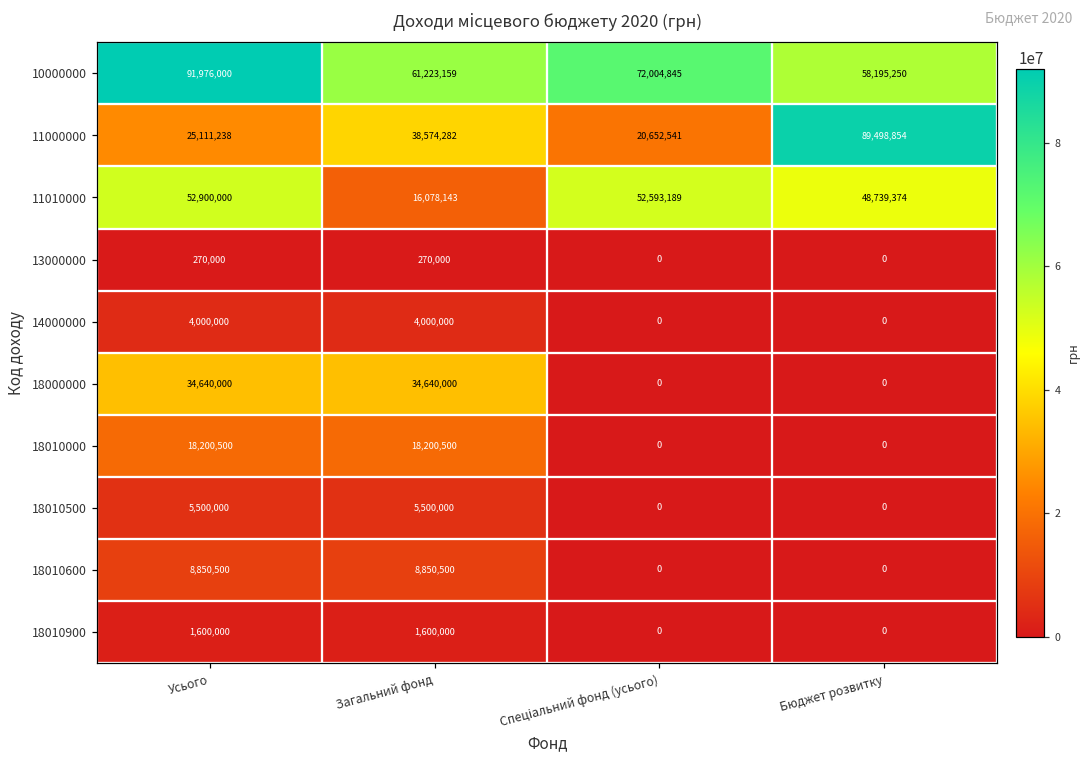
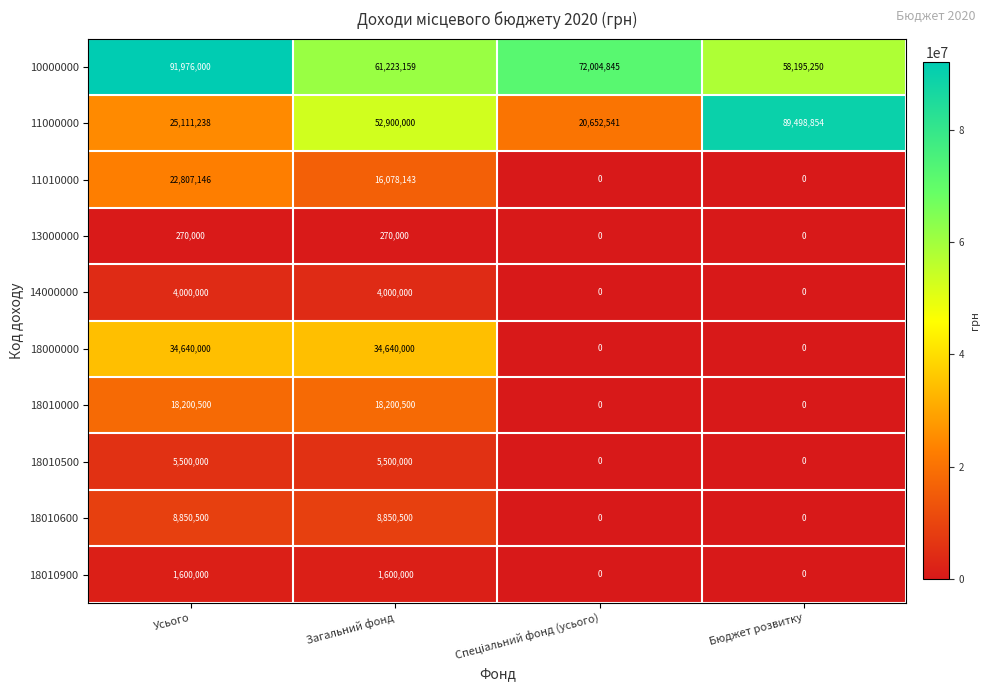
11000000, Загальний фонд: 38,574,282 -> 52,900,000
11010000, Усього: 52,900,000 -> 22,807,146
11010000, Спеціальний фонд (усього): 52,593,189 -> 0
11010000, Бюджет розвитку: 48,739,374 -> 0
